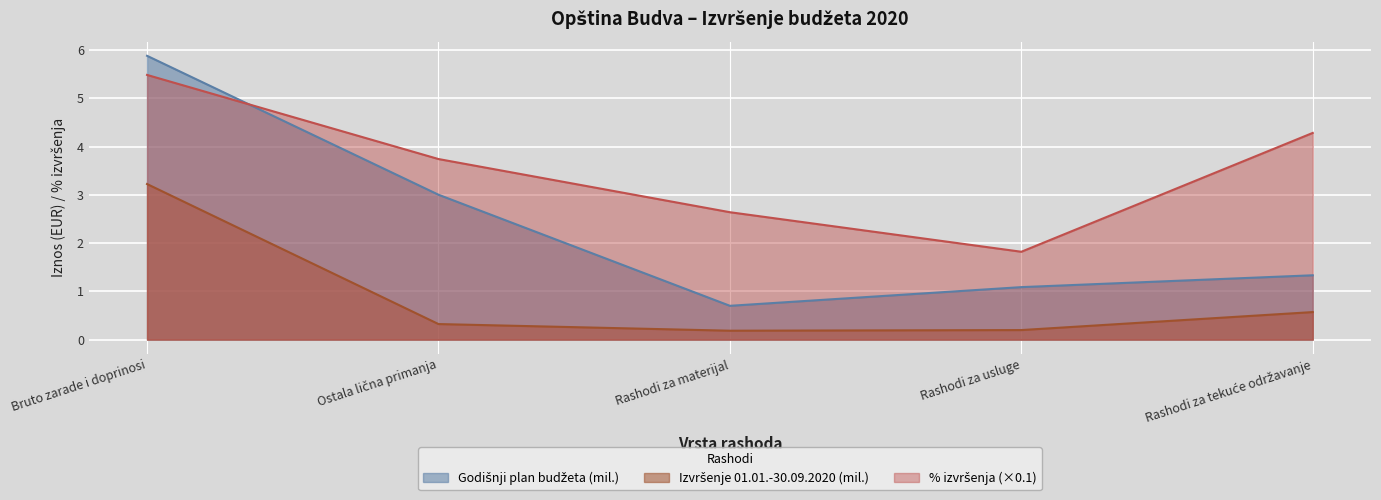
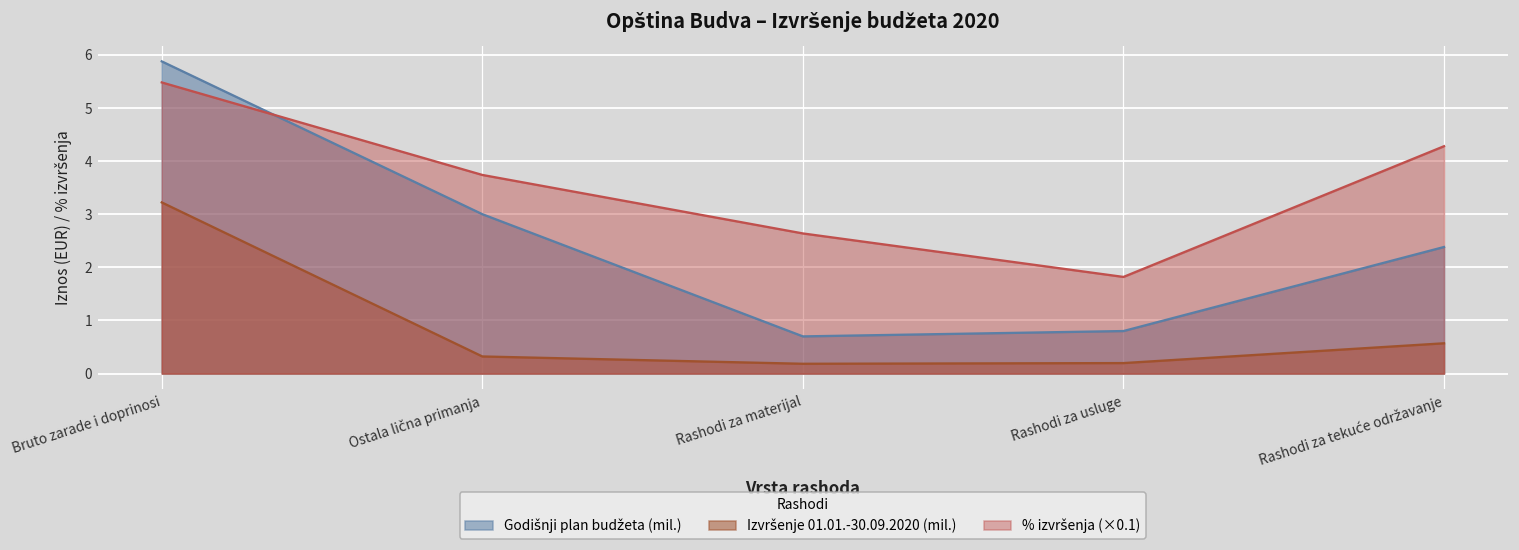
Godišnji plan budžeta (mil.), Rashodi za usluge: 1.1 -> 0.8
Godišnji plan budžeta (mil.), Rashodi za tekuće održavanje: 1.3 -> 2.4
